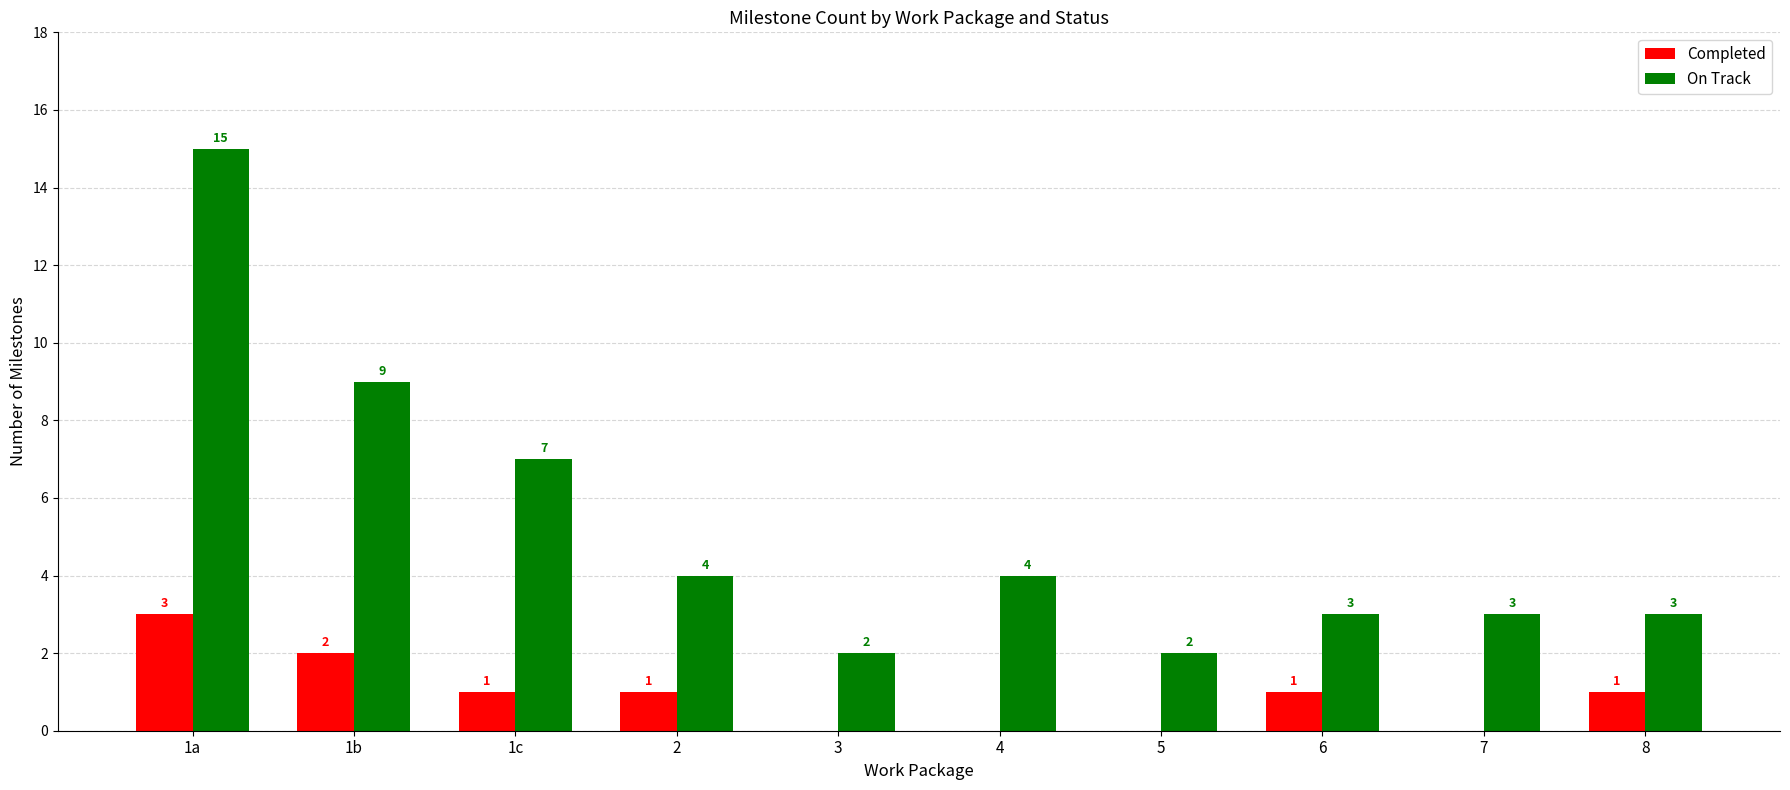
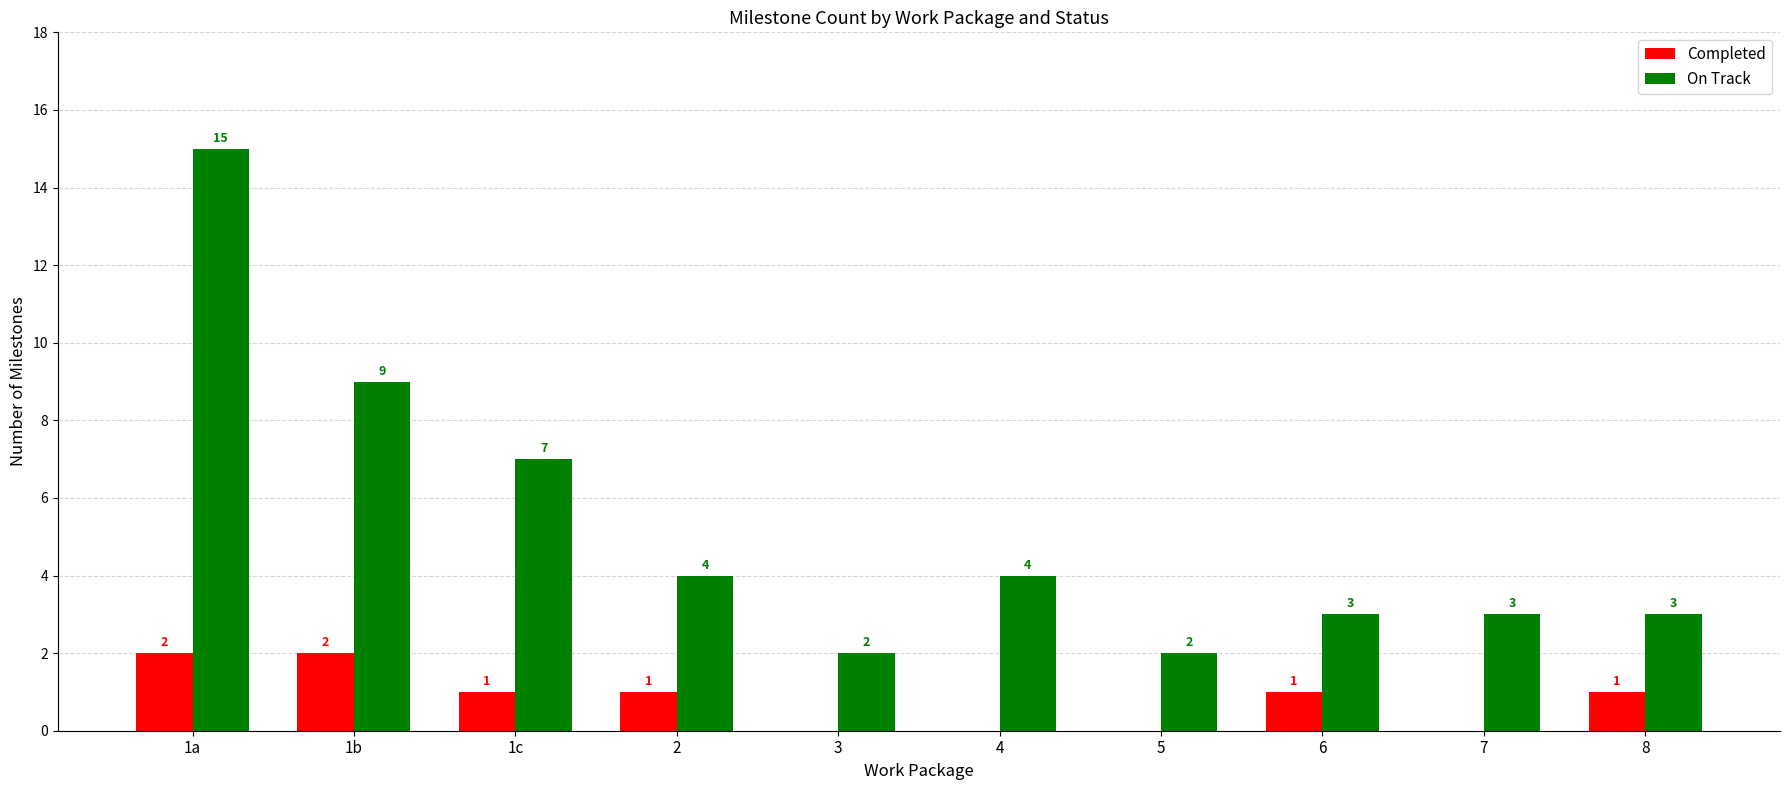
Completed, 1a: 3 -> 2
